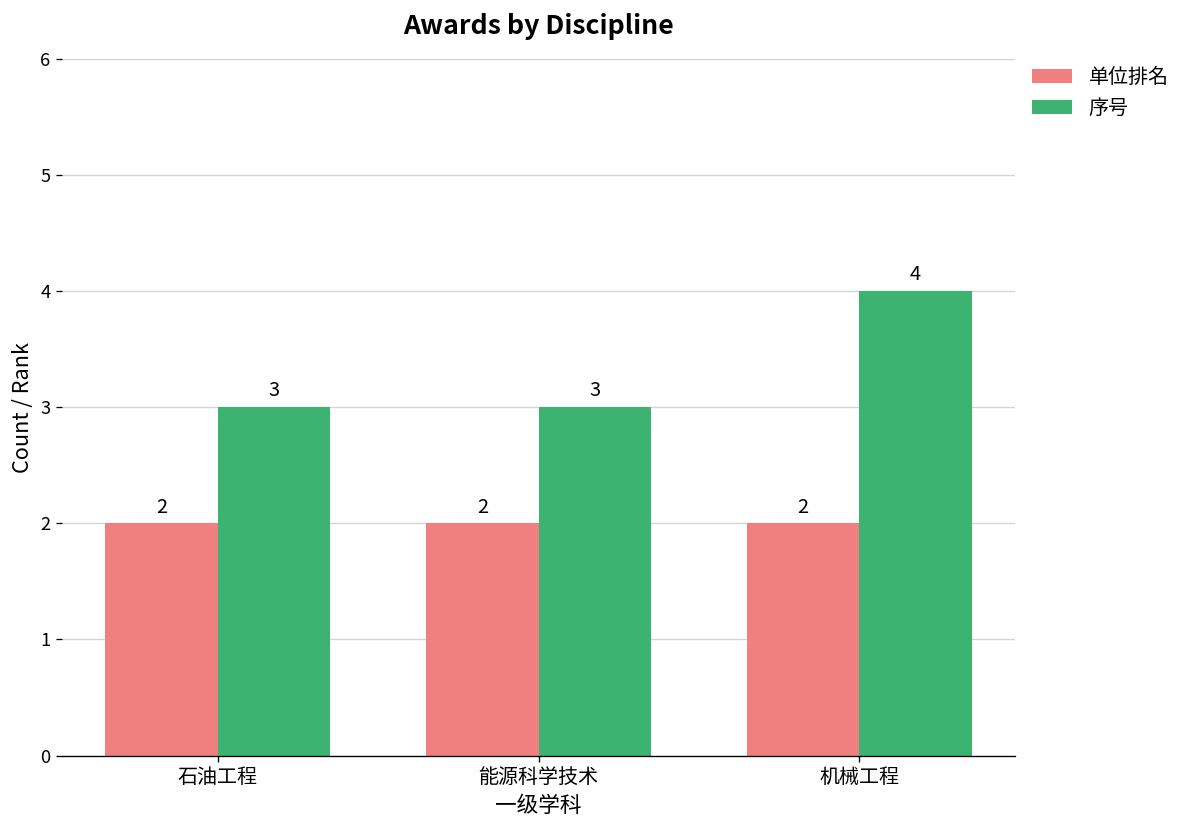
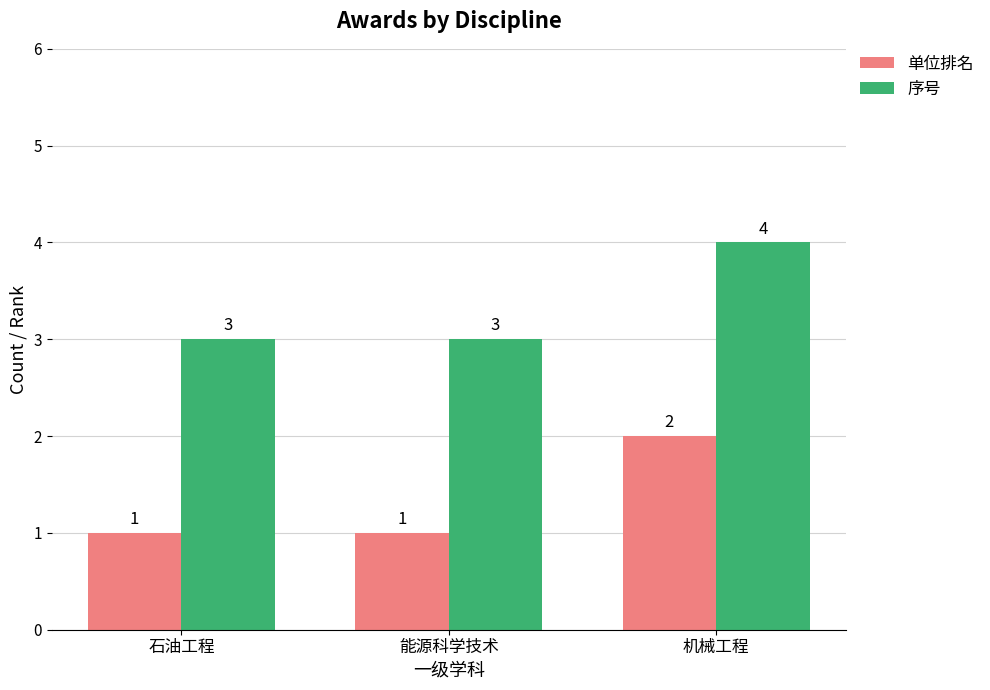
单位排名, 石油工程: 2 -> 1
单位排名, 能源科学技术: 2 -> 1
